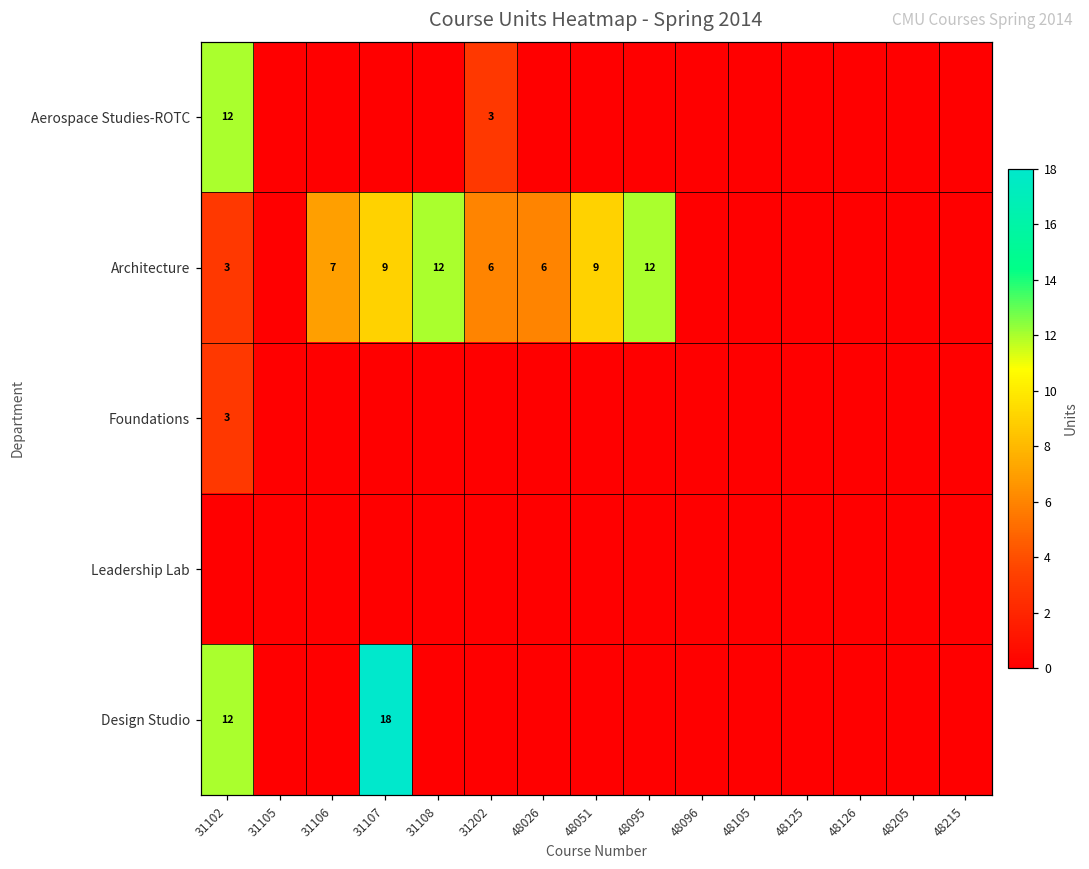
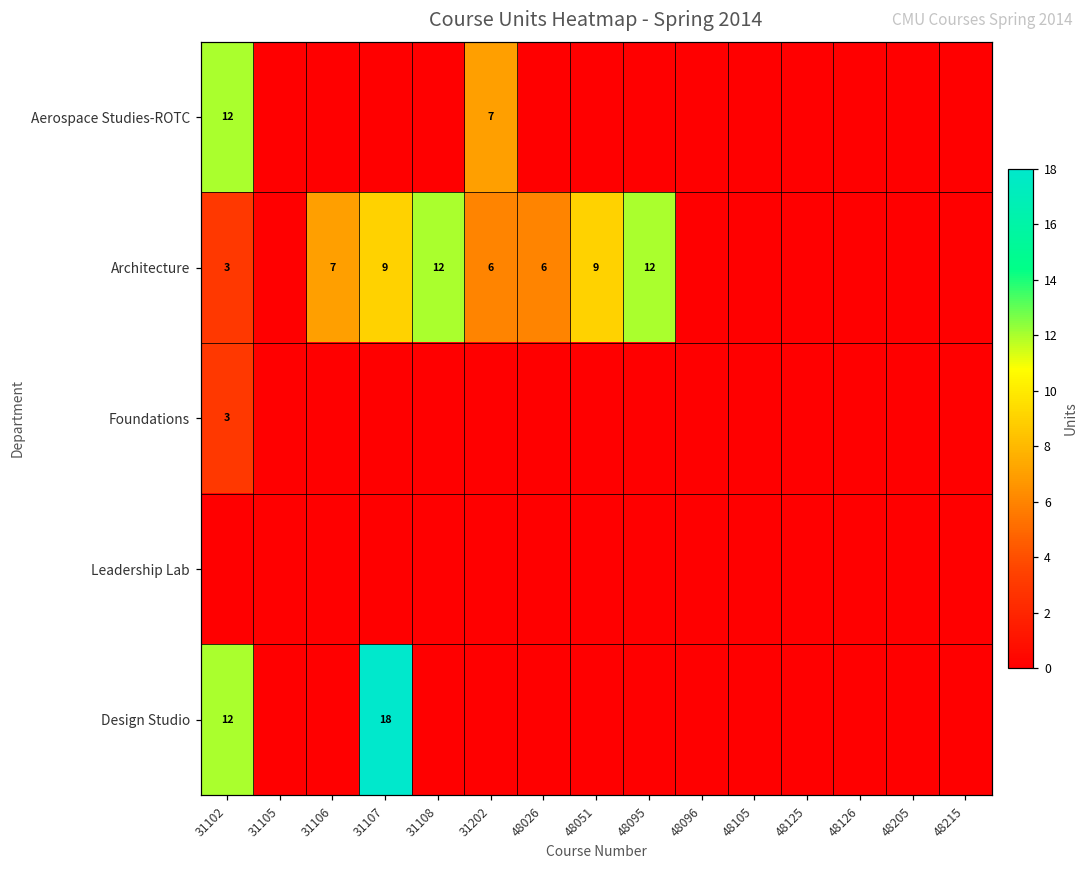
Aerospace Studies-ROTC, 31202: 3 -> 7
